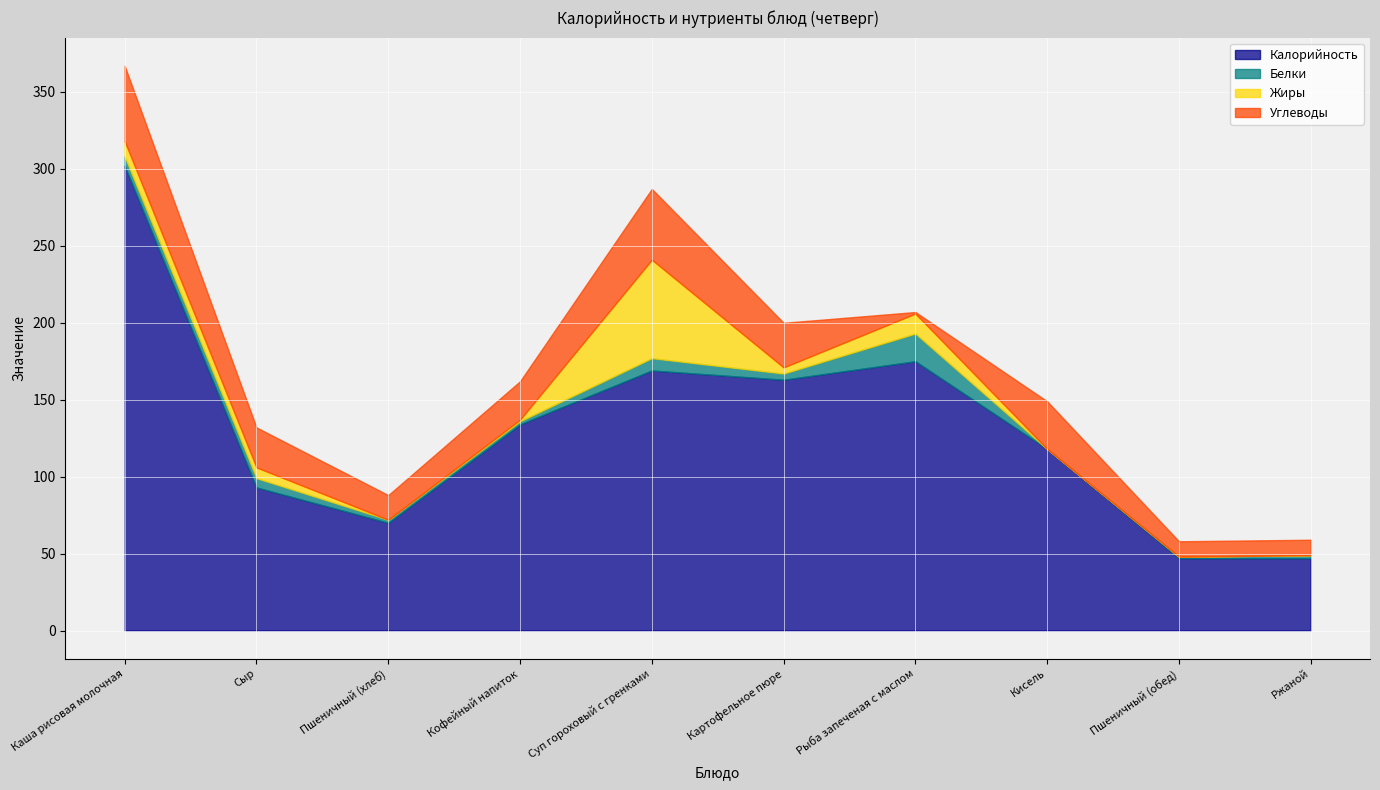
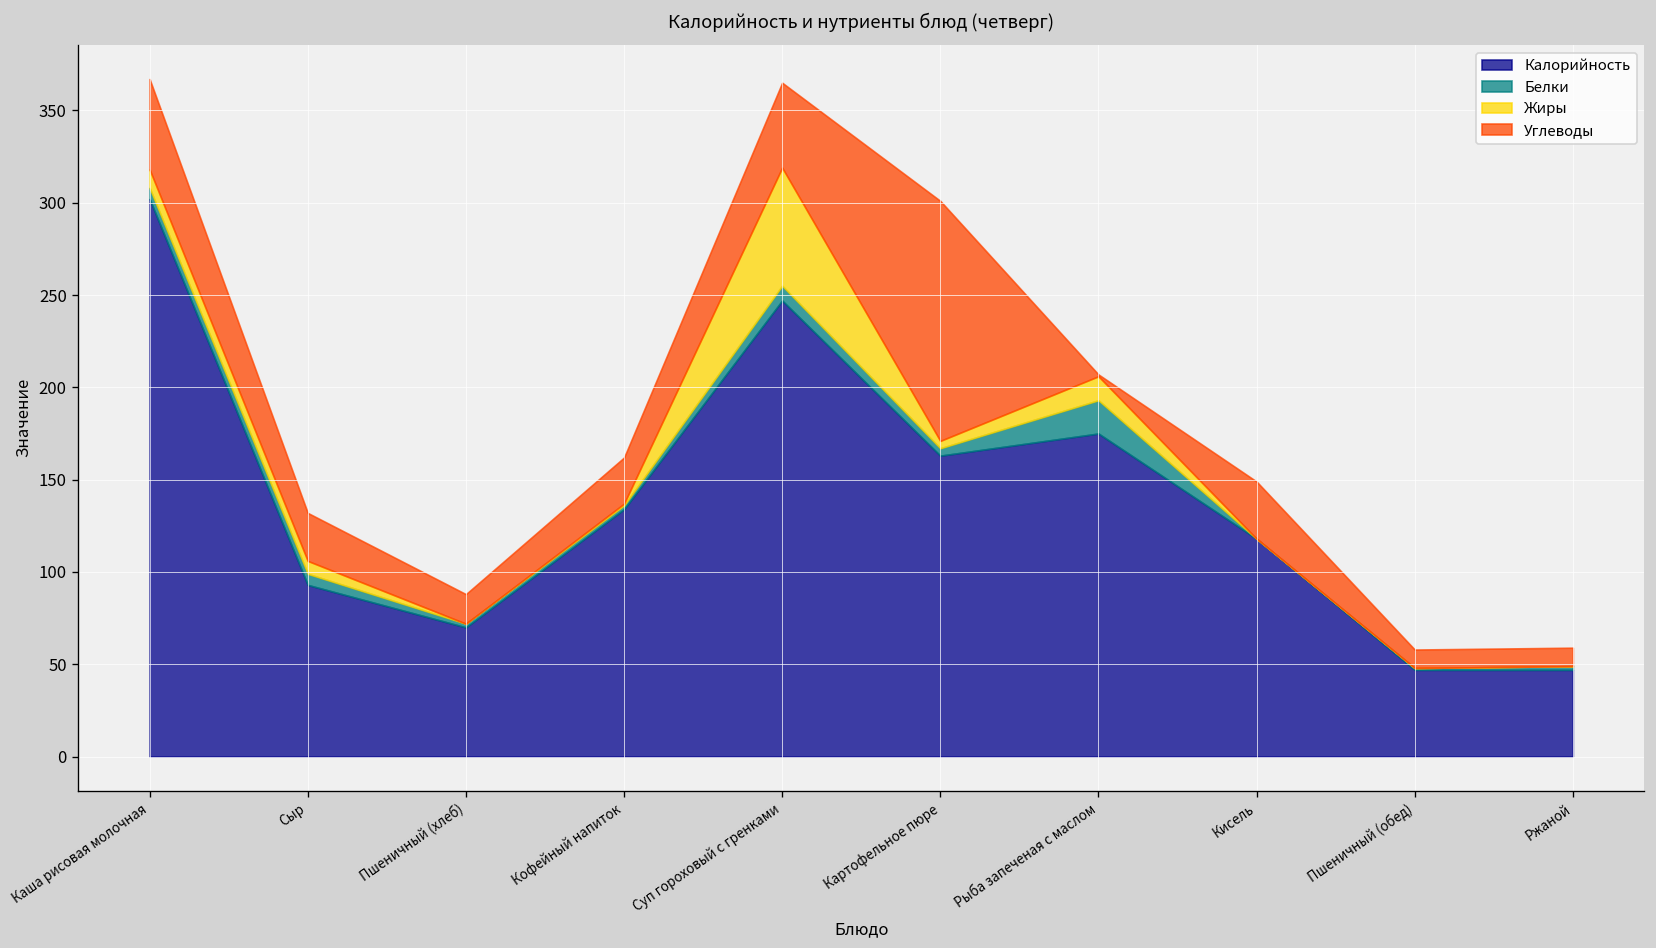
Калорийность, Суп гороховый с гренками: 169 -> 247
Углеводы, Картофельное пюре: 29 -> 130
